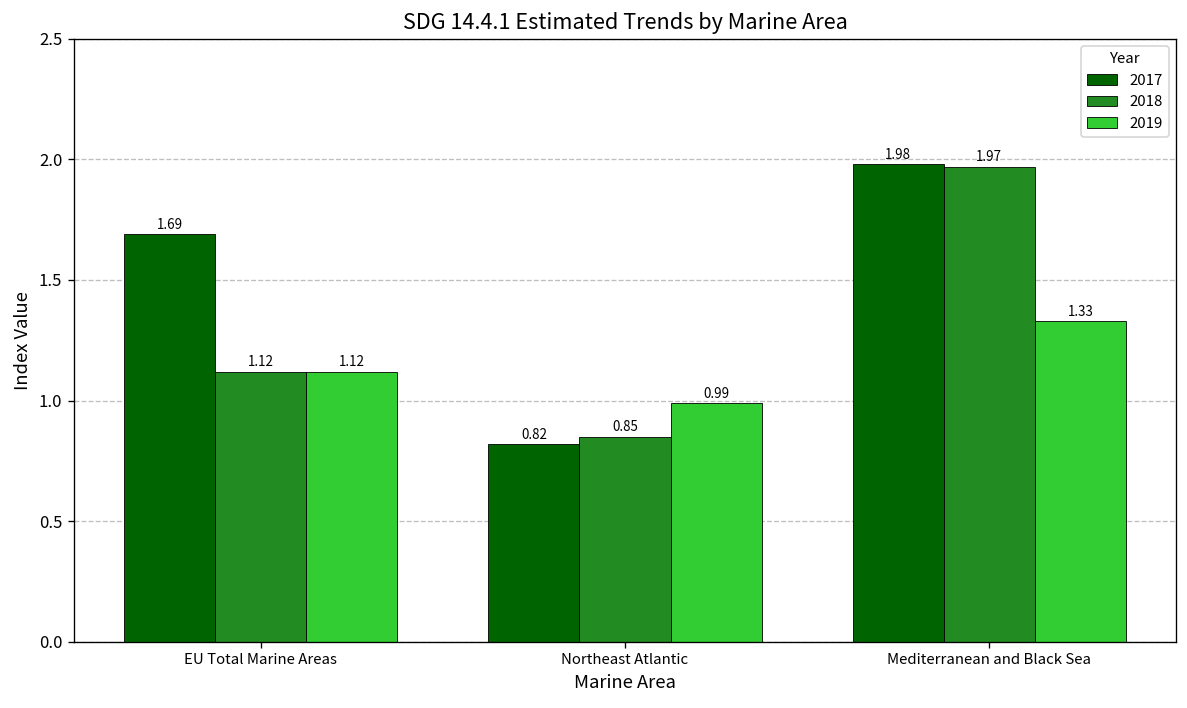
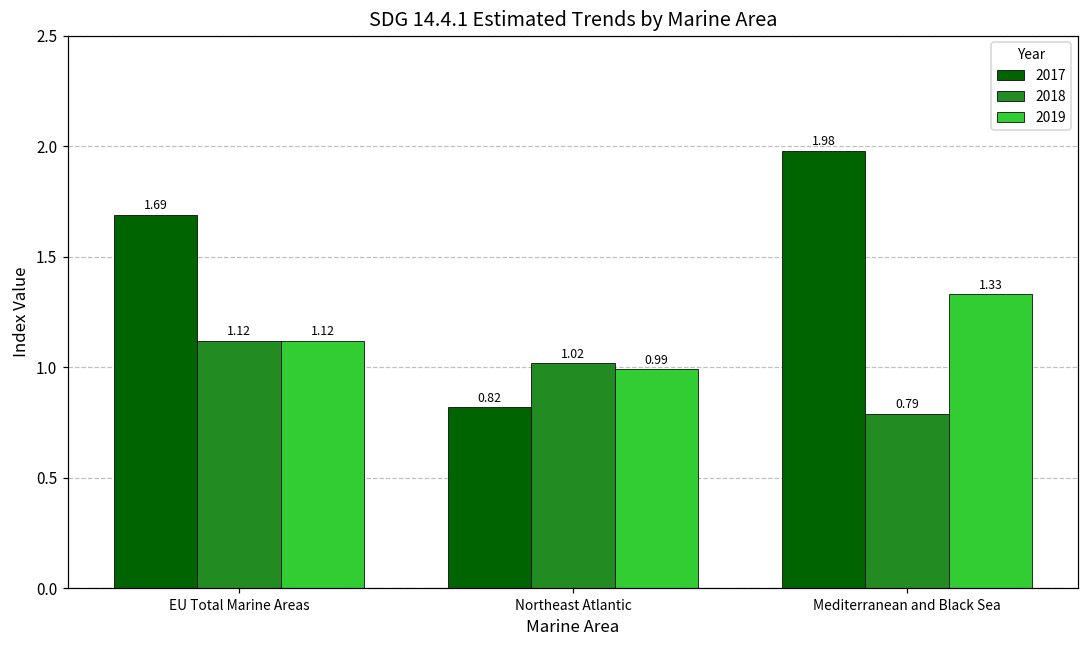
2018, Northeast Atlantic: 0.85 -> 1.02
2018, Mediterranean and Black Sea: 1.97 -> 0.79
